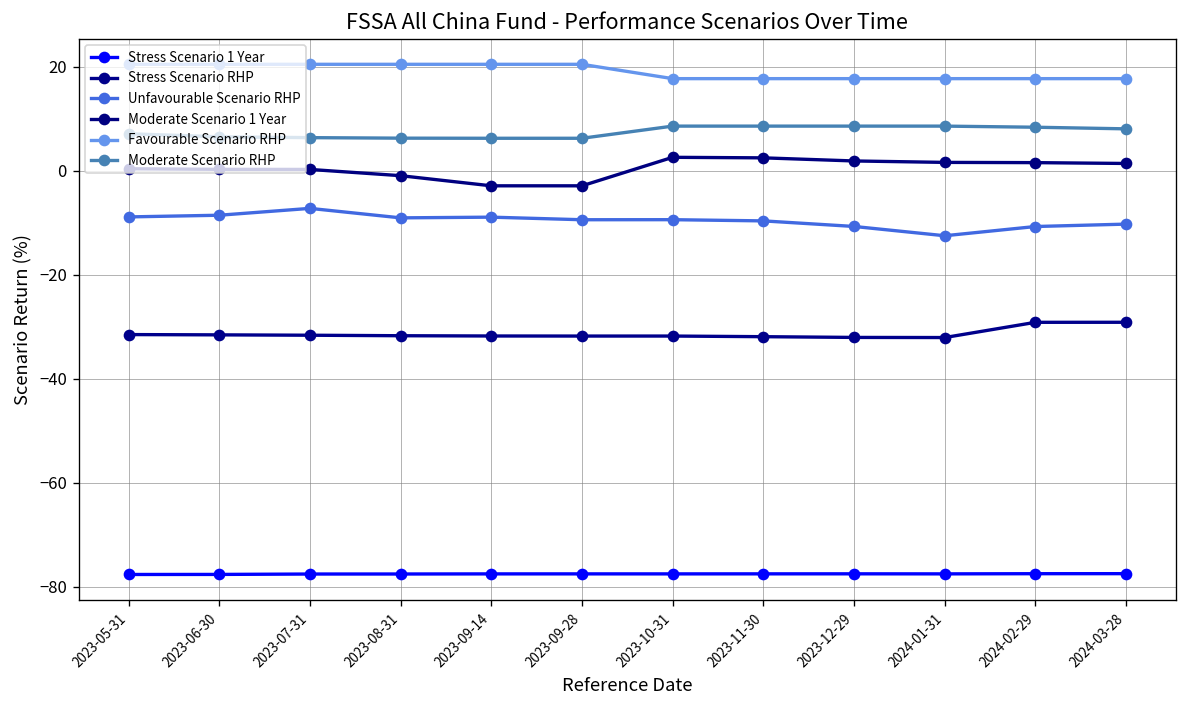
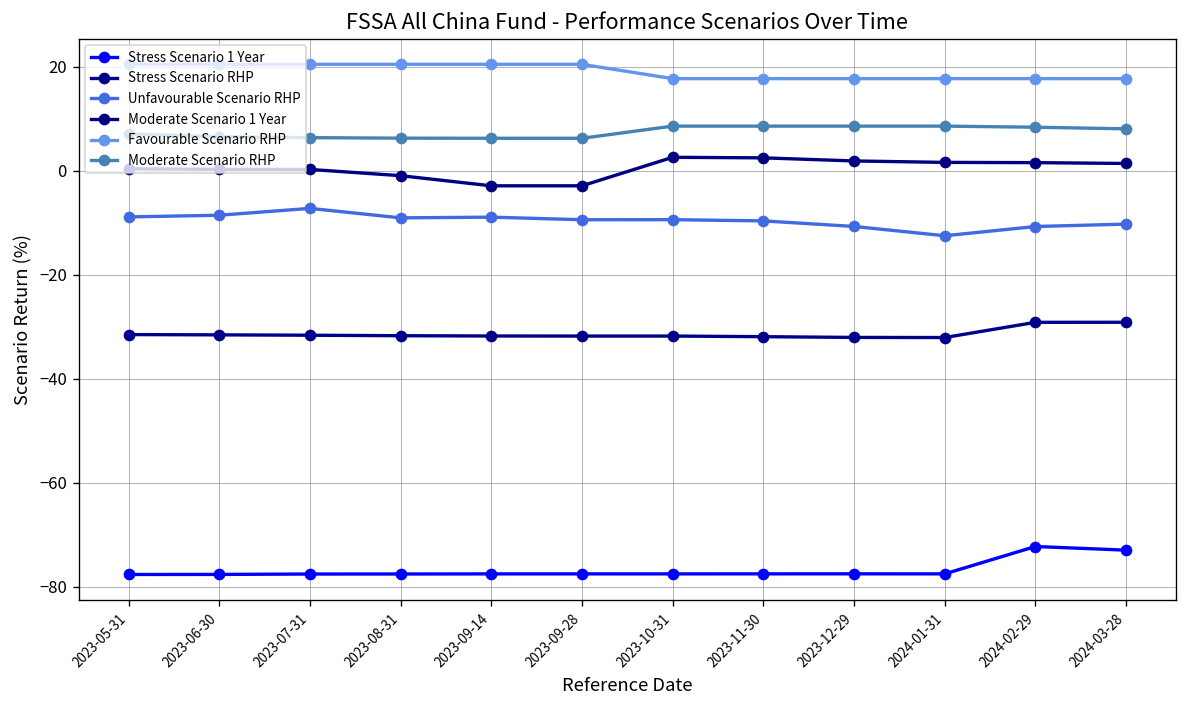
Stress Scenario 1 Year, 2024-02-29: -78 -> -72
Stress Scenario 1 Year, 2024-03-28: -77 -> -73
